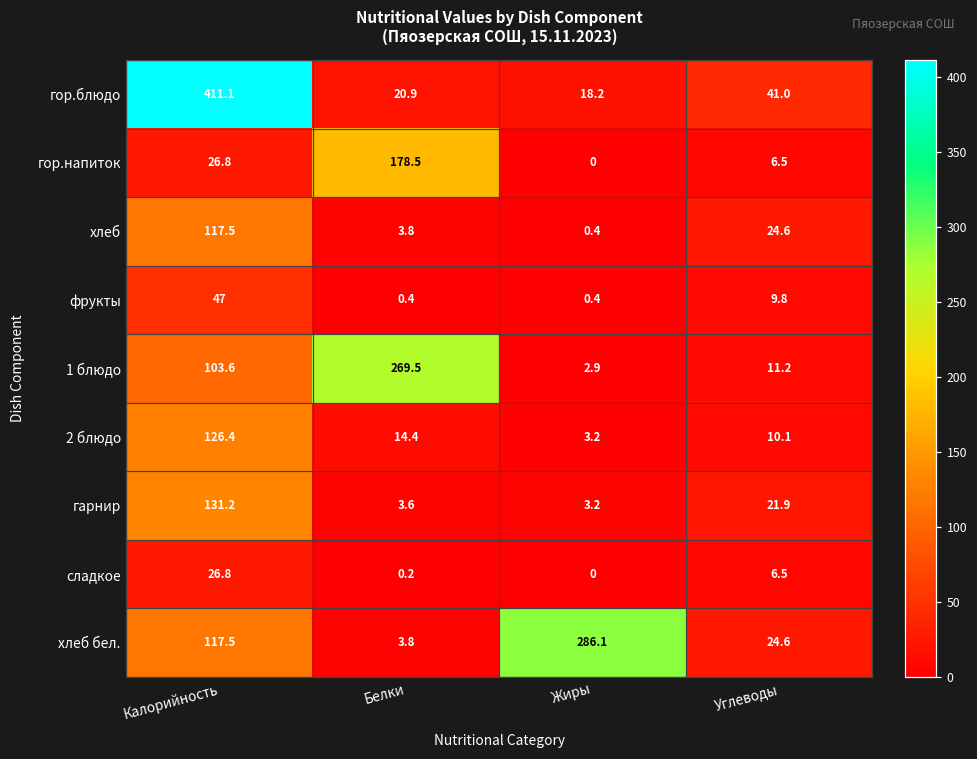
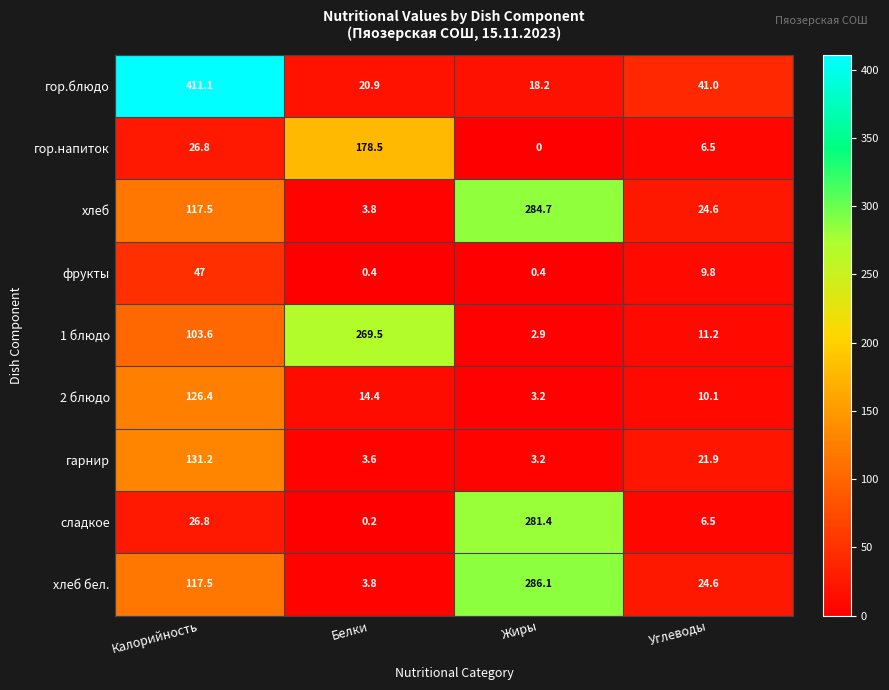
хлеб, Жиры: 0.4 -> 284.7
сладкое, Жиры: 0 -> 281.4
